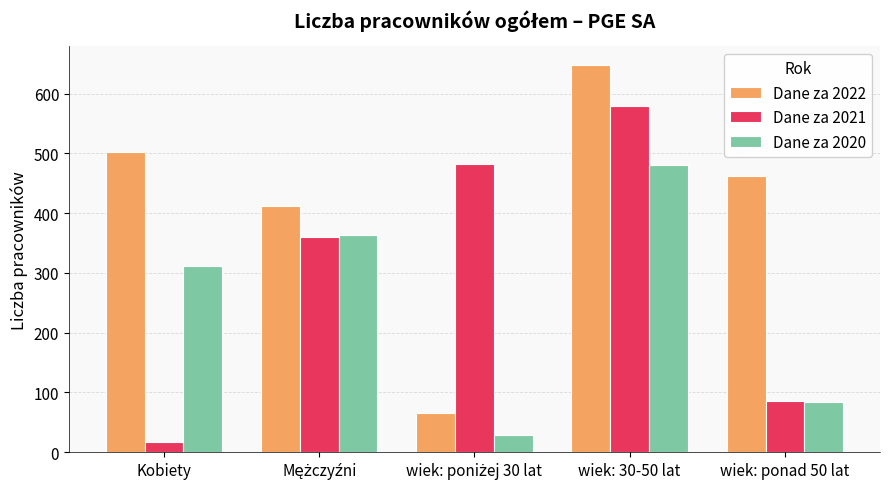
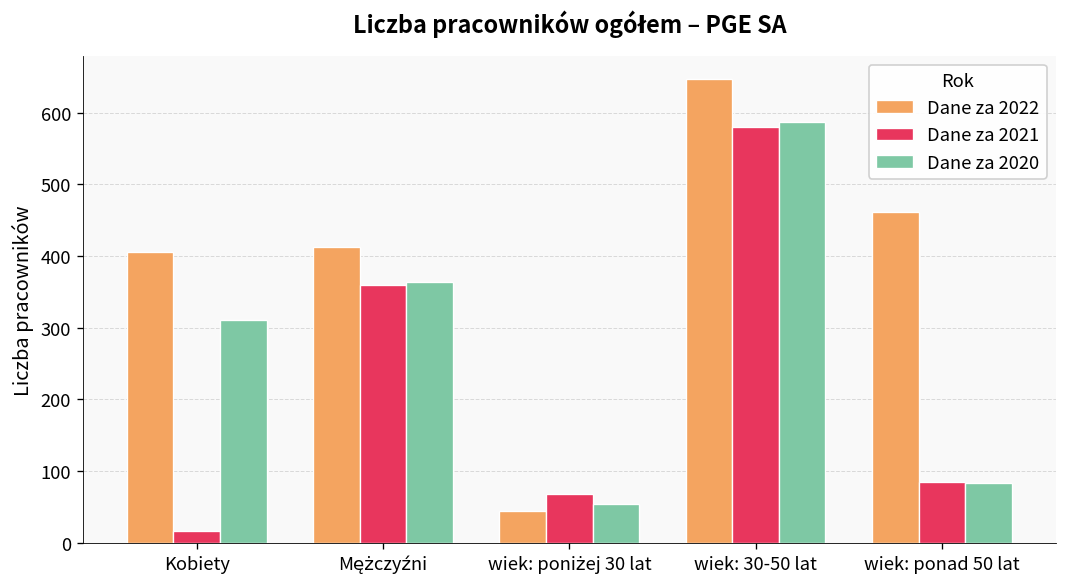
Dane za 2022, Kobiety: 500 -> 410
Dane za 2022, wiek: poniżej 30 lat: 70 -> 40
Dane za 2021, wiek: poniżej 30 lat: 480 -> 70
Dane za 2020, wiek: poniżej 30 lat: 30 -> 50
Dane za 2020, wiek: 30-50 lat: 480 -> 590
